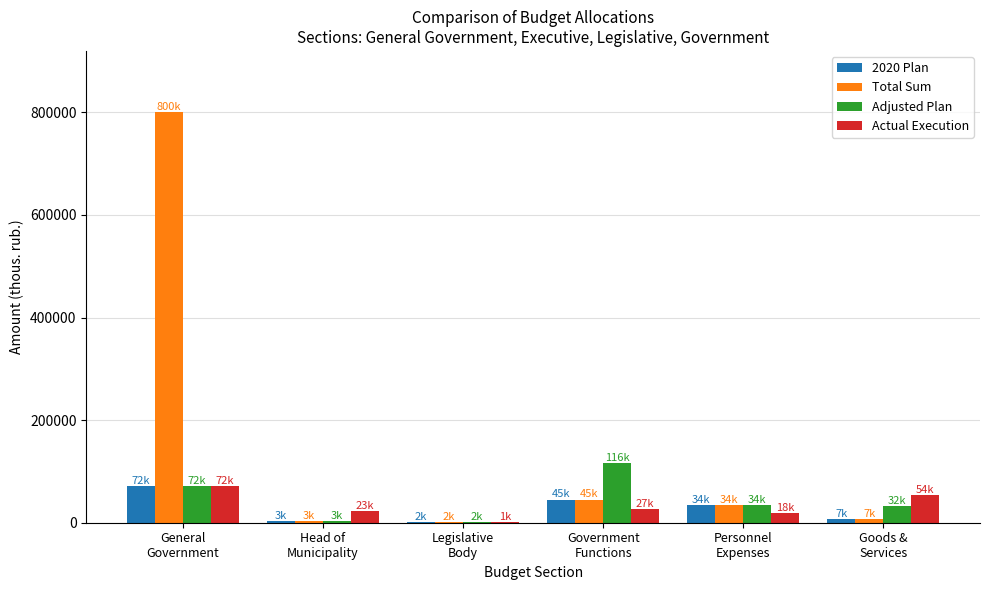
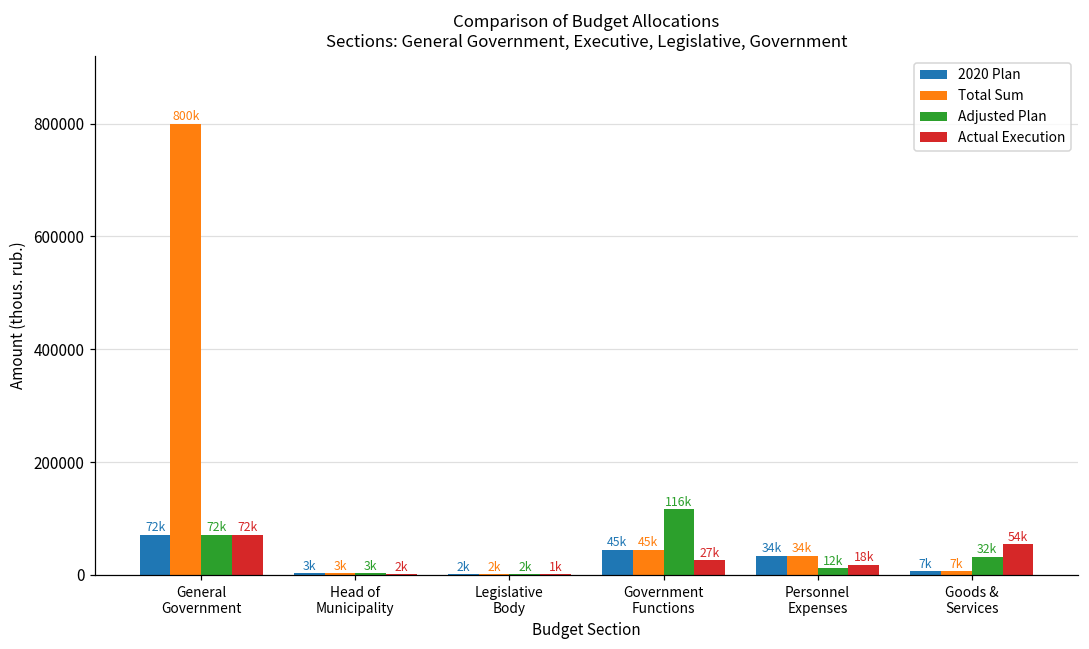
Actual Execution, Head of Municipality: 23k -> 2k
Adjusted Plan, Personnel Expenses: 34k -> 12k
